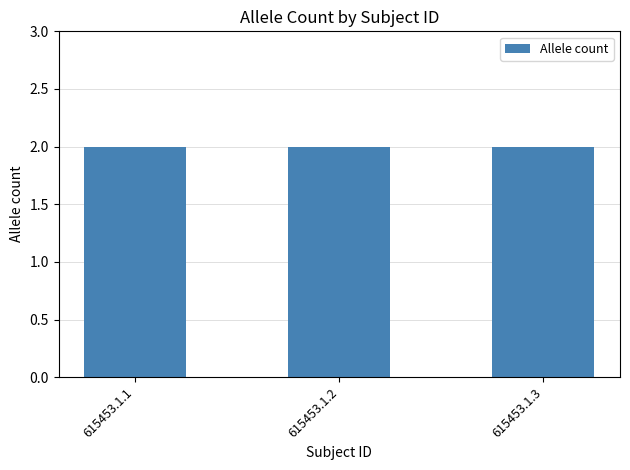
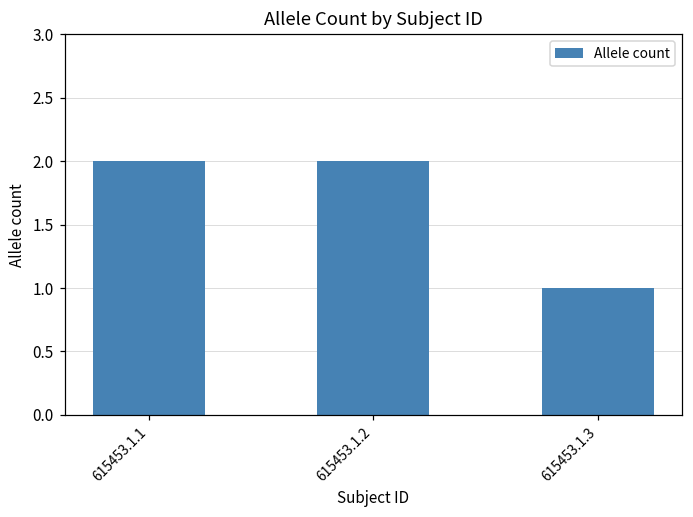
615453.1.3: 2 -> 1
